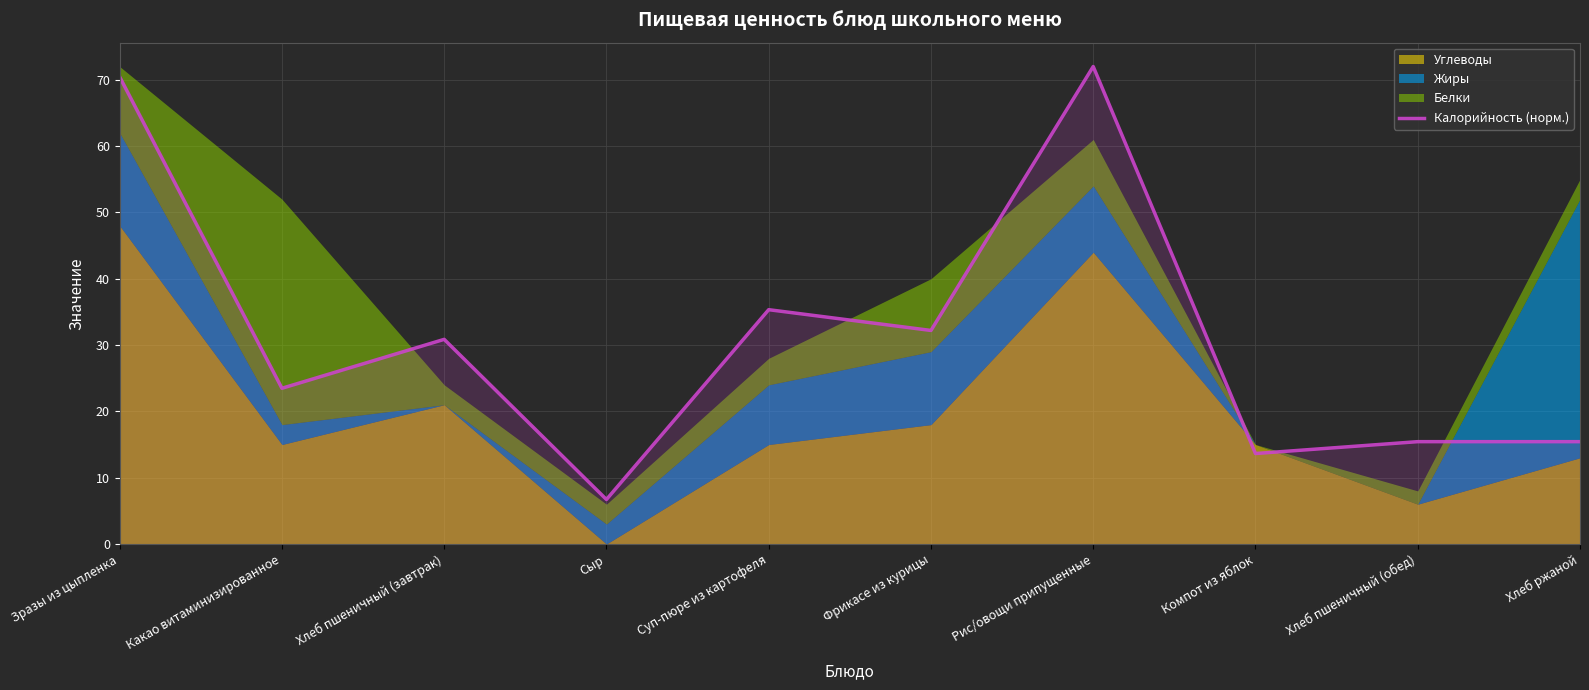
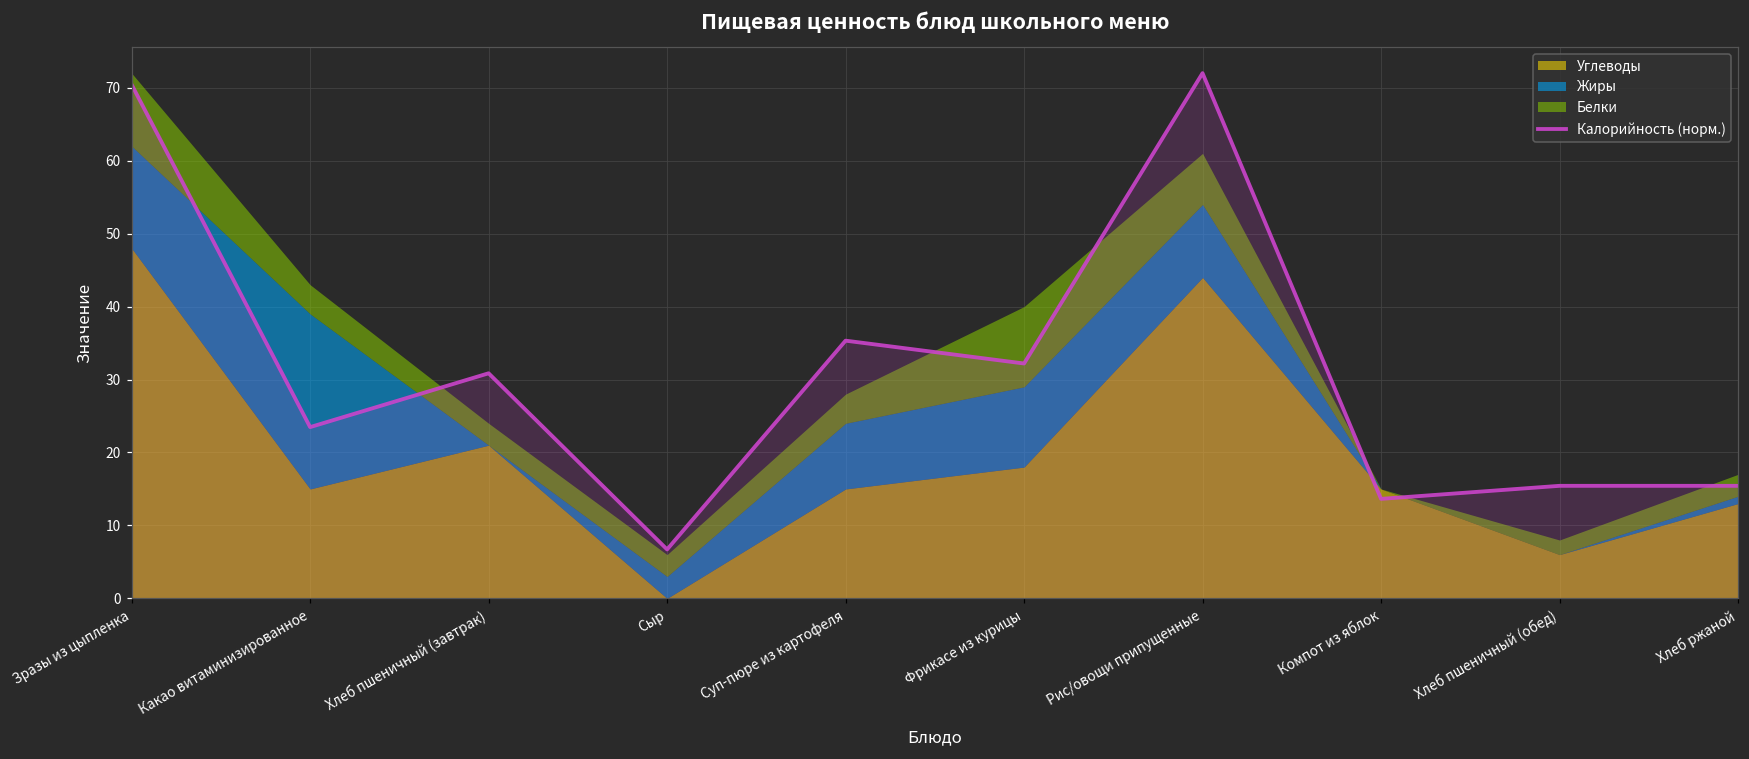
Жиры, Какао витаминизированное: 3 -> 24
Белки, Какао витаминизированное: 34 -> 4
Жиры, Хлеб ржаной: 39 -> 1
